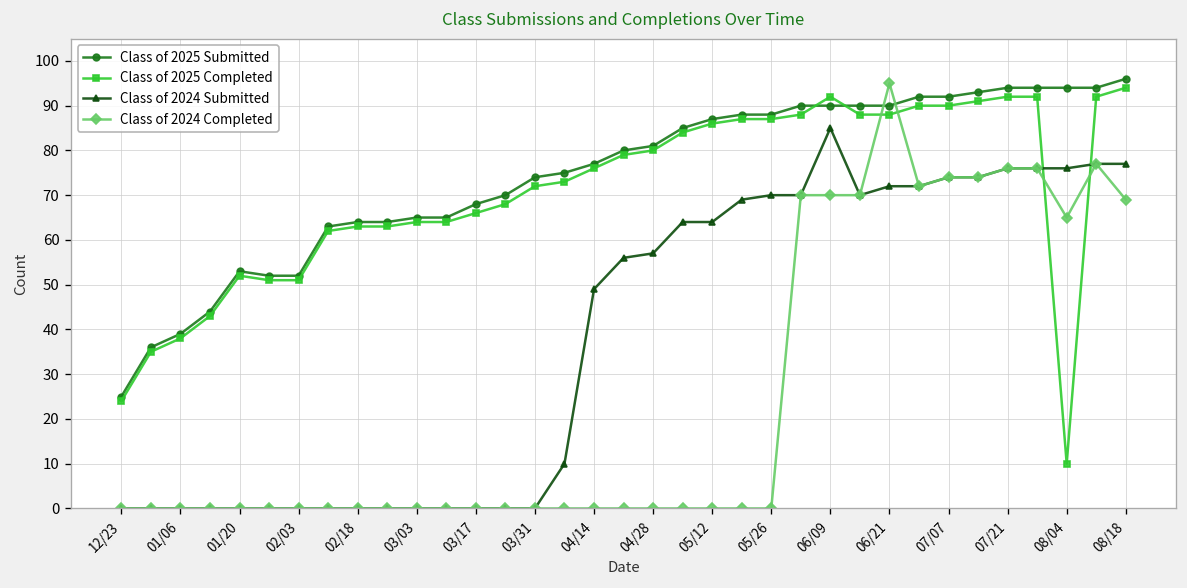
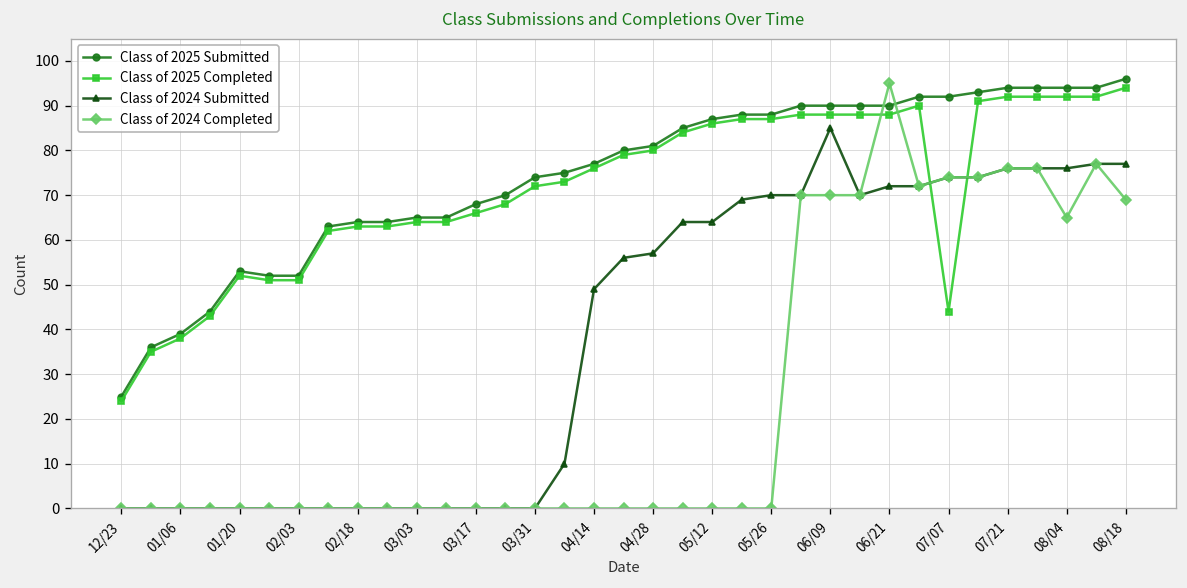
Class of 2025 Completed, 06/09: 92 -> 88
Class of 2025 Completed, 07/07: 90 -> 44
Class of 2025 Completed, 08/04: 10 -> 92
